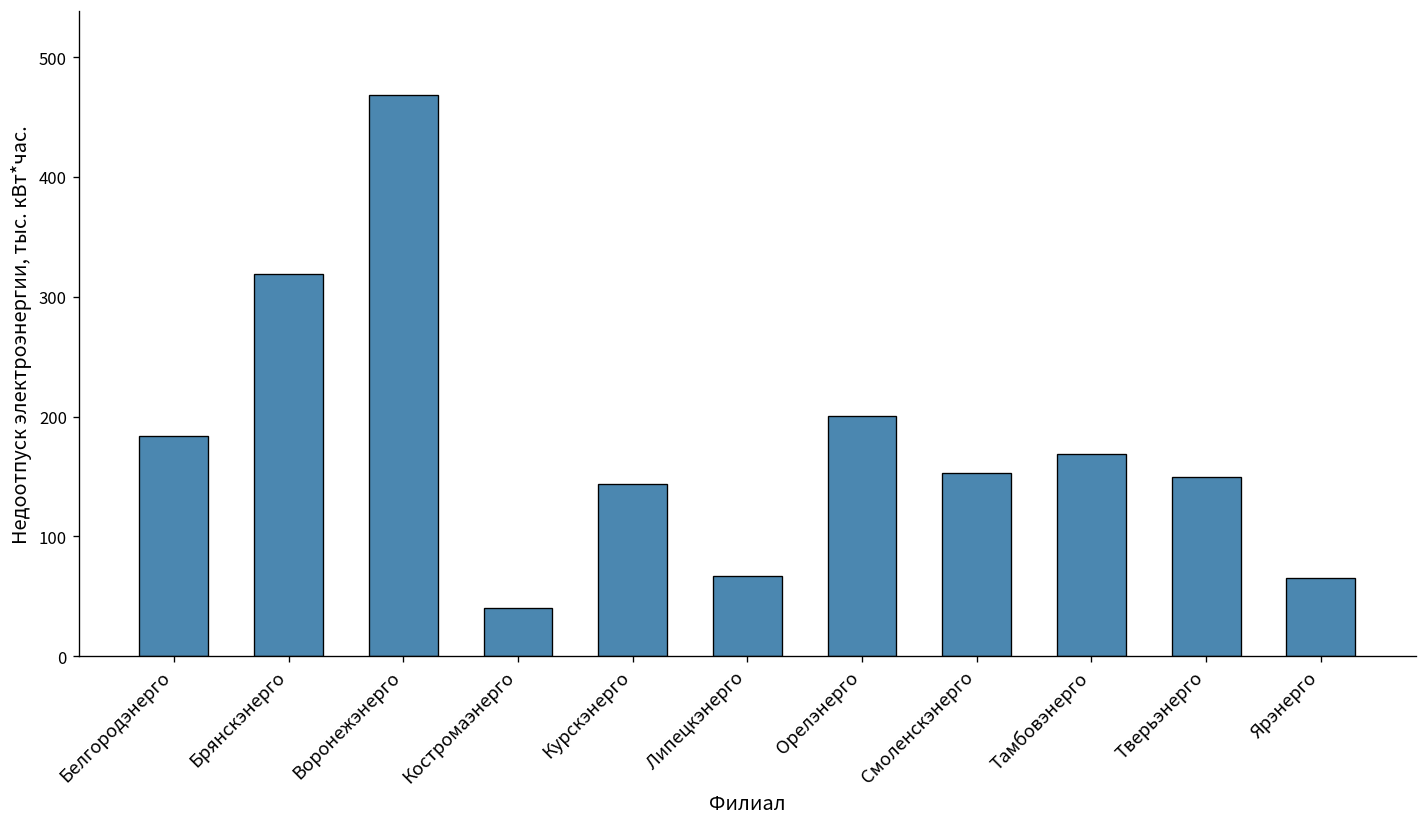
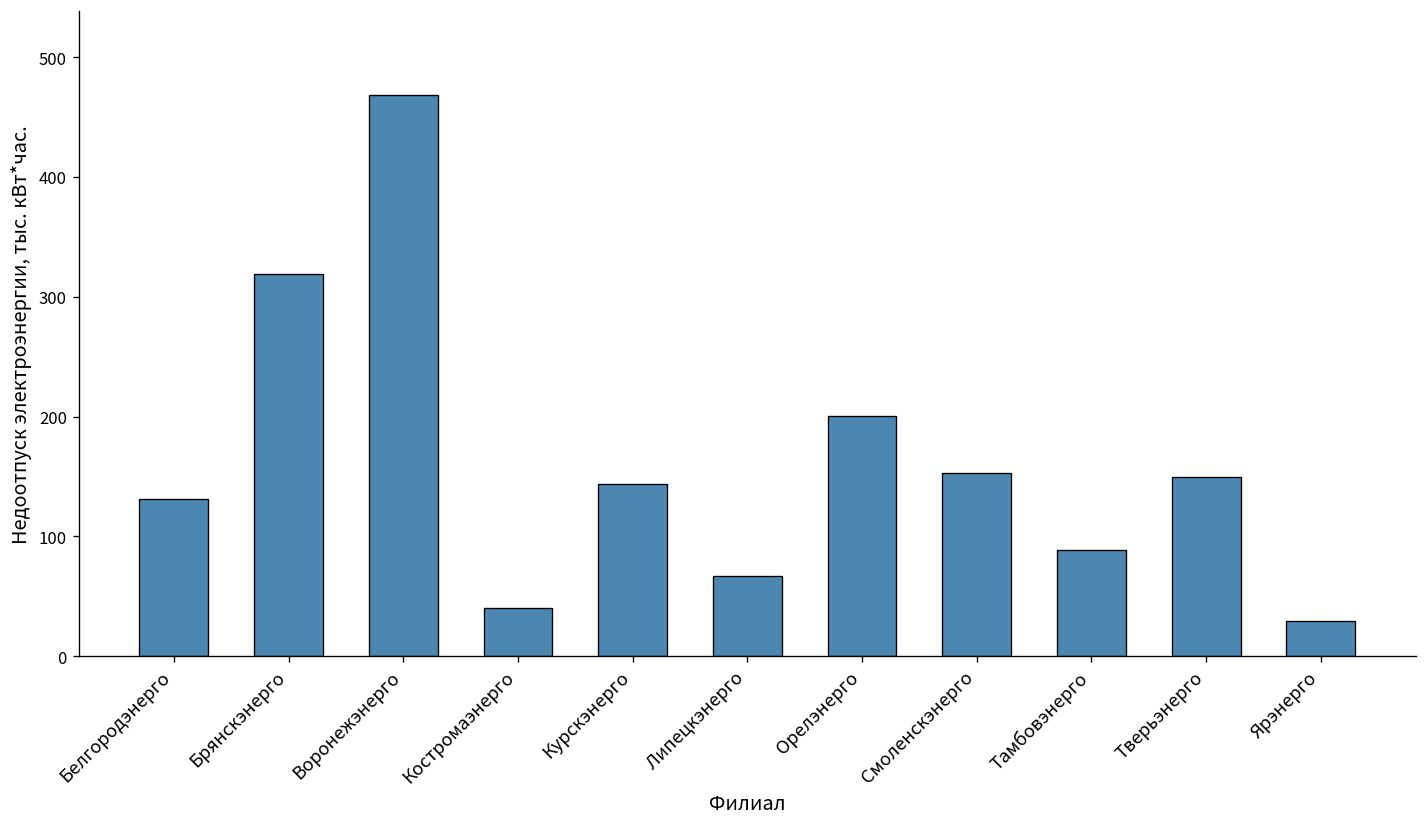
Белгородэнерго: 180 -> 130
Тамбовэнерго: 170 -> 90
Ярэнерго: 60 -> 30
